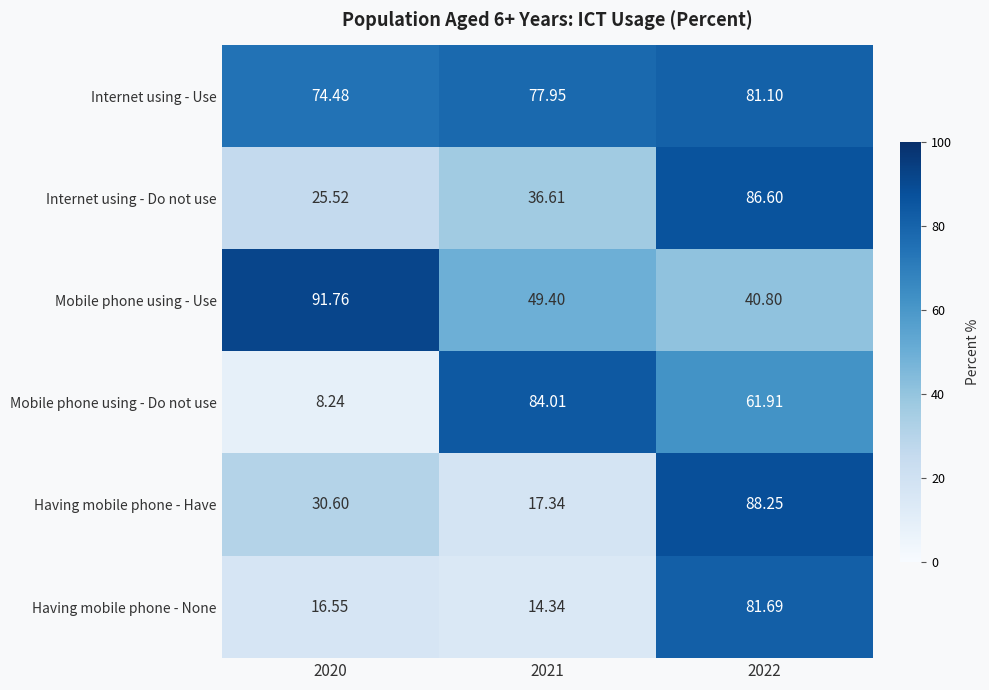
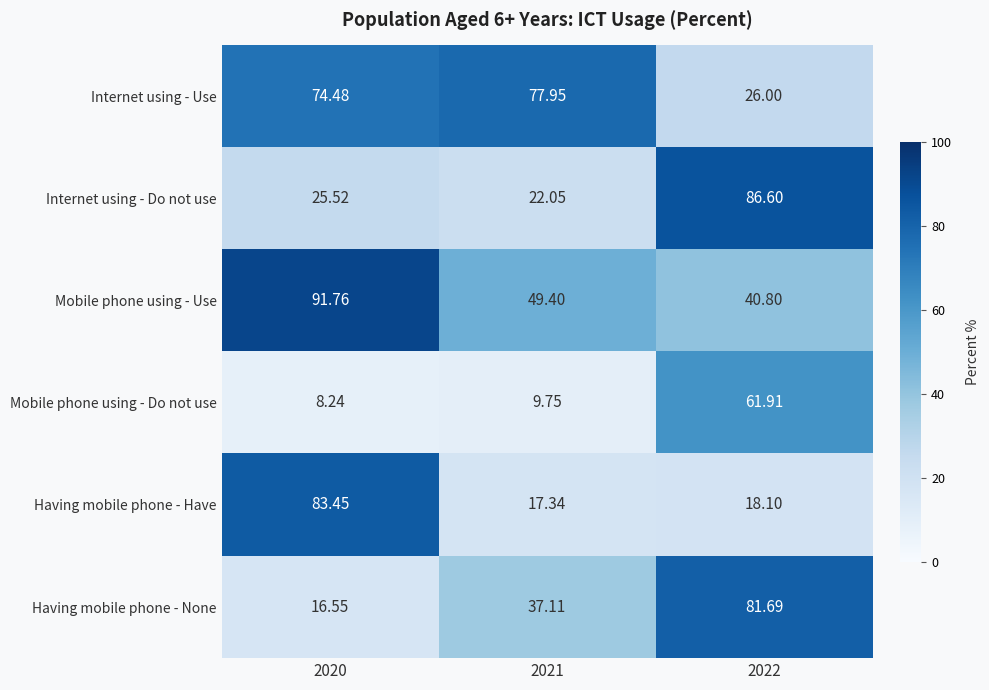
Internet using - Use, 2022: 81.10 -> 26.00
Internet using - Do not use, 2021: 36.61 -> 22.05
Mobile phone using - Do not use, 2021: 84.01 -> 9.75
Having mobile phone - Have, 2020: 30.60 -> 83.45
Having mobile phone - Have, 2022: 88.25 -> 18.10
Having mobile phone - None, 2021: 14.34 -> 37.11
